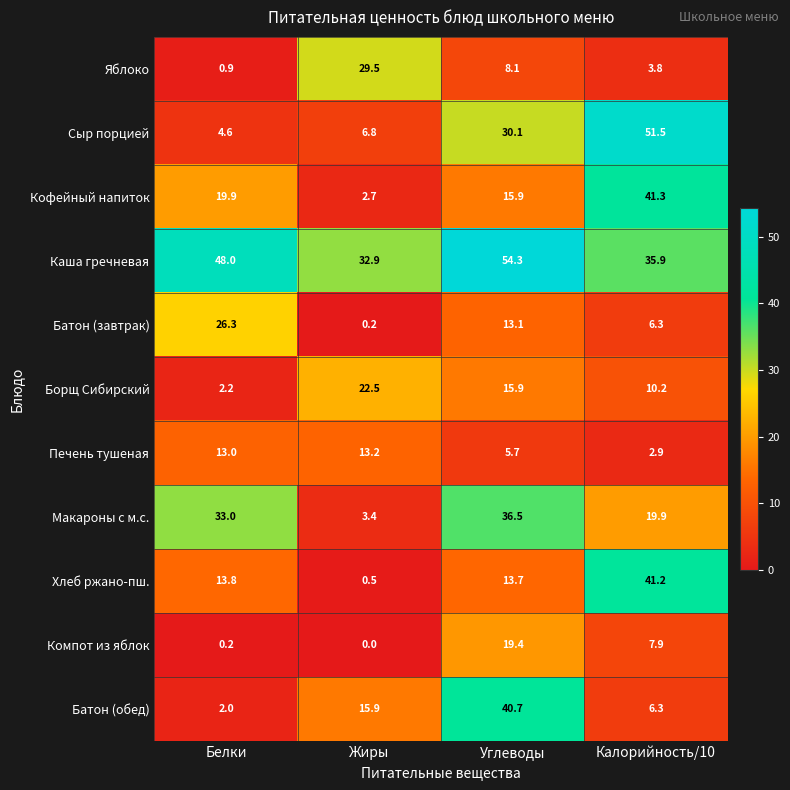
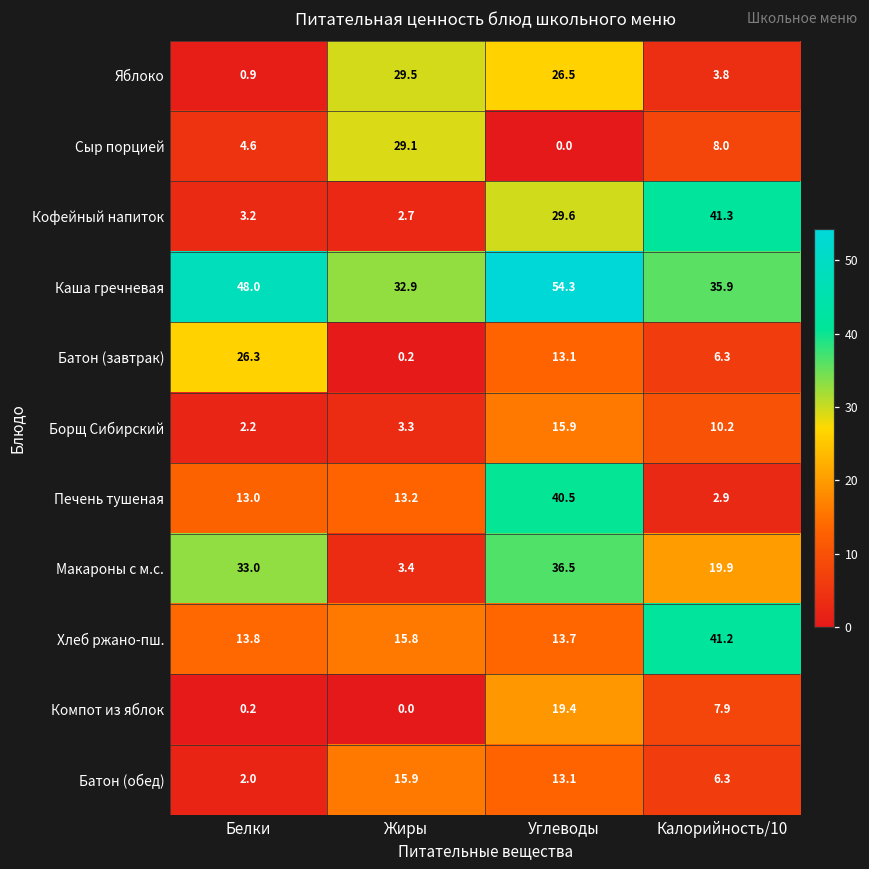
Яблоко, Углеводы: 8.1 -> 26.5
Сыр порцией, Жиры: 6.8 -> 29.1
Сыр порцией, Углеводы: 30.1 -> 0.0
Сыр порцией, Калорийность/10: 51.5 -> 8.0
Кофейный напиток, Белки: 19.9 -> 3.2
Кофейный напиток, Углеводы: 15.9 -> 29.6
Борщ Сибирский, Жиры: 22.5 -> 3.3
Печень тушеная, Углеводы: 5.7 -> 40.5
Хлеб ржано-пш., Жиры: 0.5 -> 15.8
Батон (обед), Углеводы: 40.7 -> 13.1
